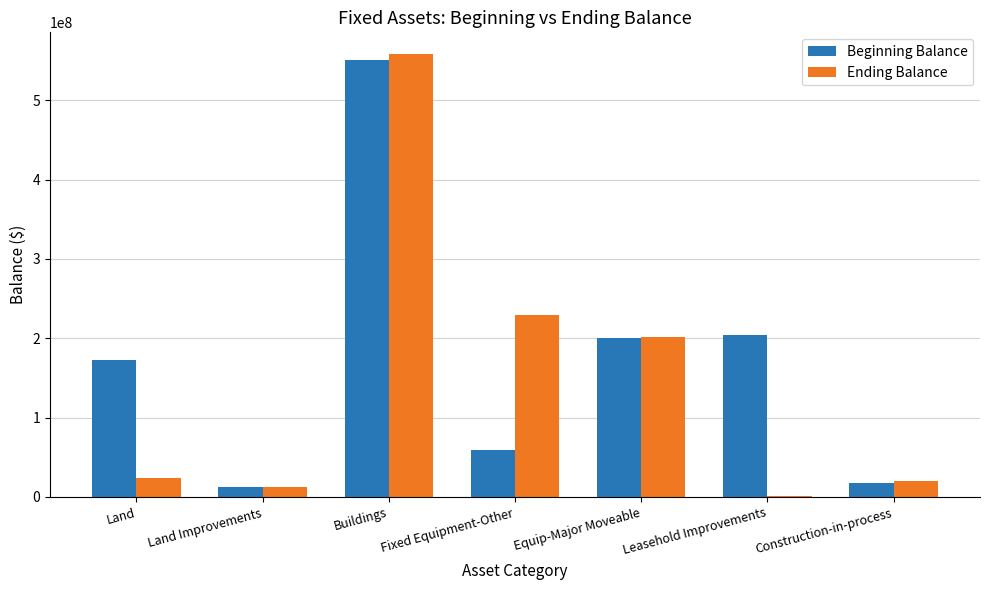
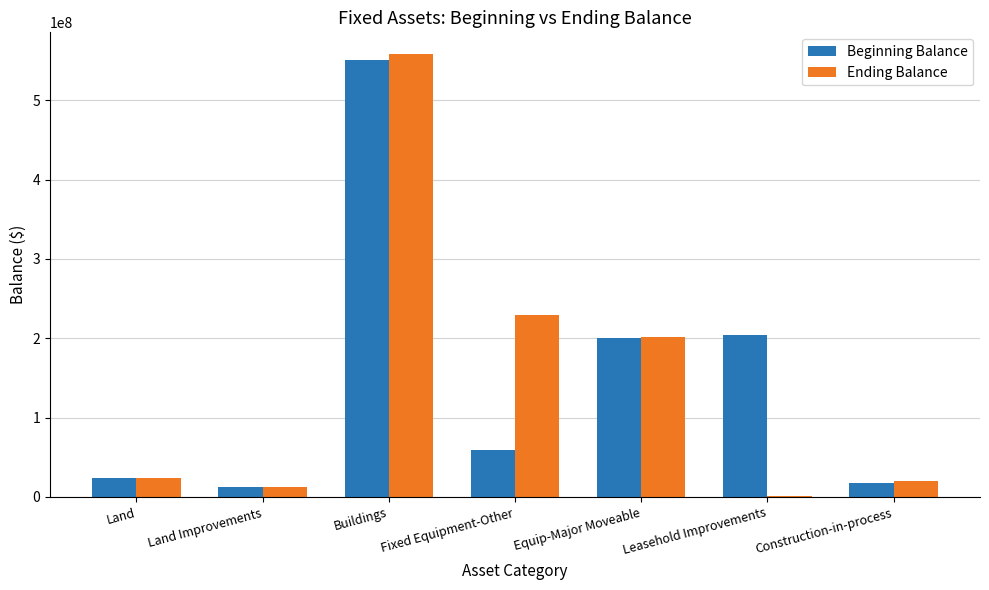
Beginning Balance, Land: 170000000 -> 20000000
